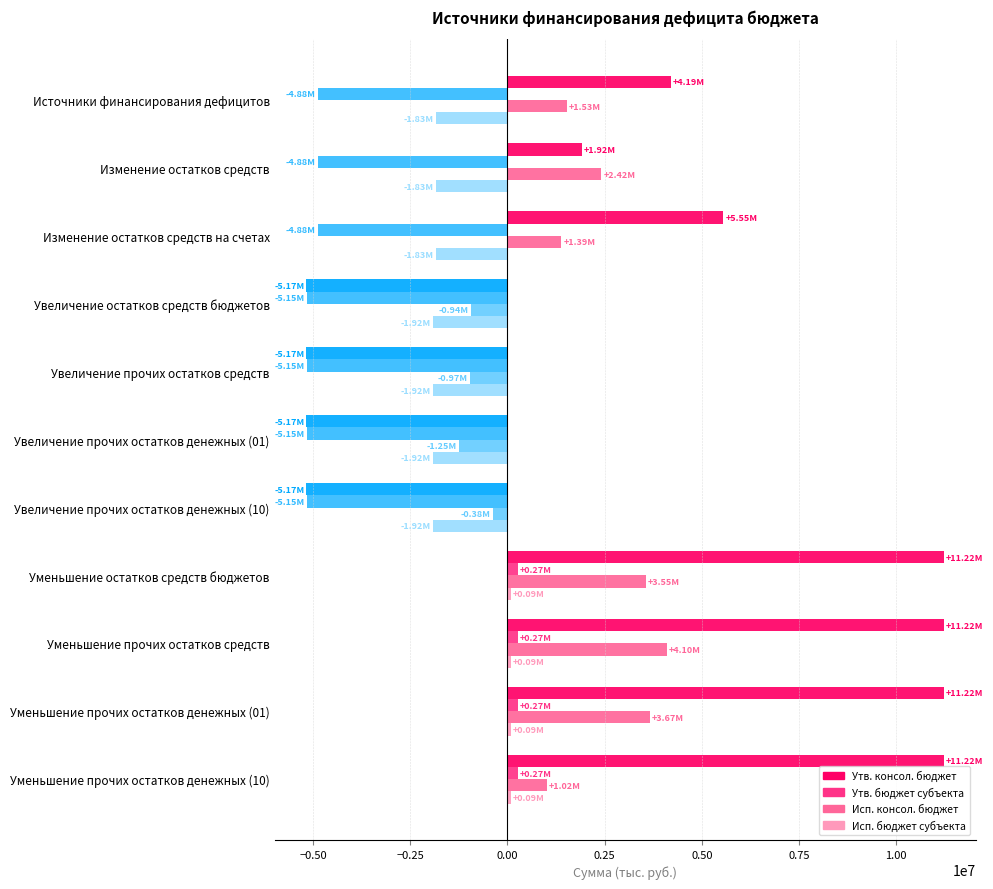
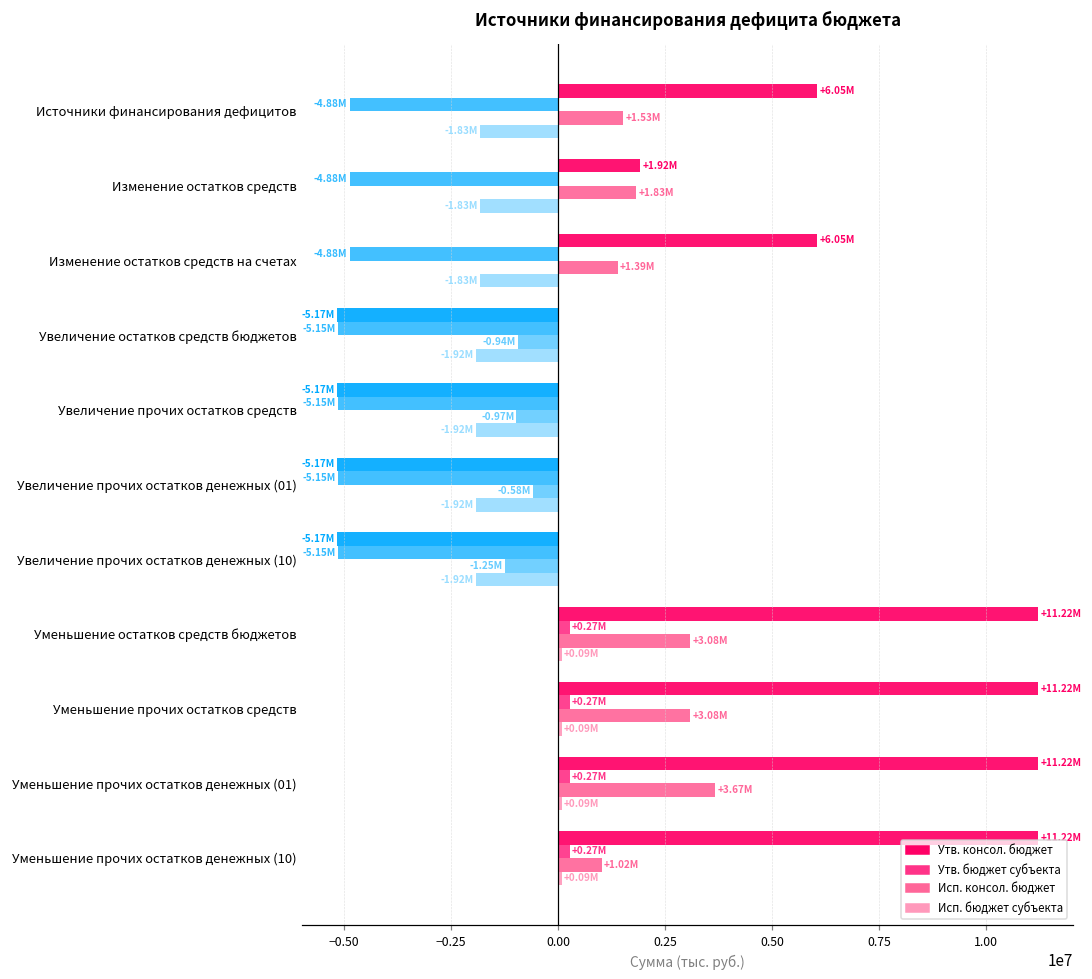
Утв. консол. бюджет, Источники финансирования дефицитов: +4.19M -> +6.05M
Исп. консол. бюджет, Изменение остатков средств: +2.42M -> +1.83M
Утв. консол. бюджет, Изменение остатков средств на счетах: +5.55M -> +6.05M
Исп. консол. бюджет, Увеличение прочих остатков денежных (01): -1.25M -> -0.58M
Исп. консол. бюджет, Увеличение прочих остатков денежных (10): -0.38M -> -1.25M
Исп. консол. бюджет, Уменьшение остатков средств бюджетов: +3.55M -> +3.08M
Исп. консол. бюджет, Уменьшение прочих остатков средств: +4.10M -> +3.08M
